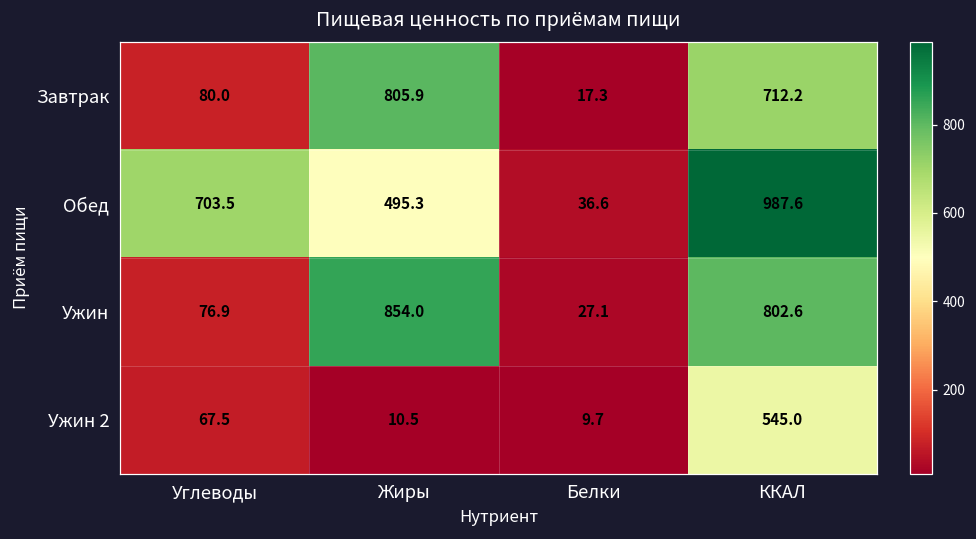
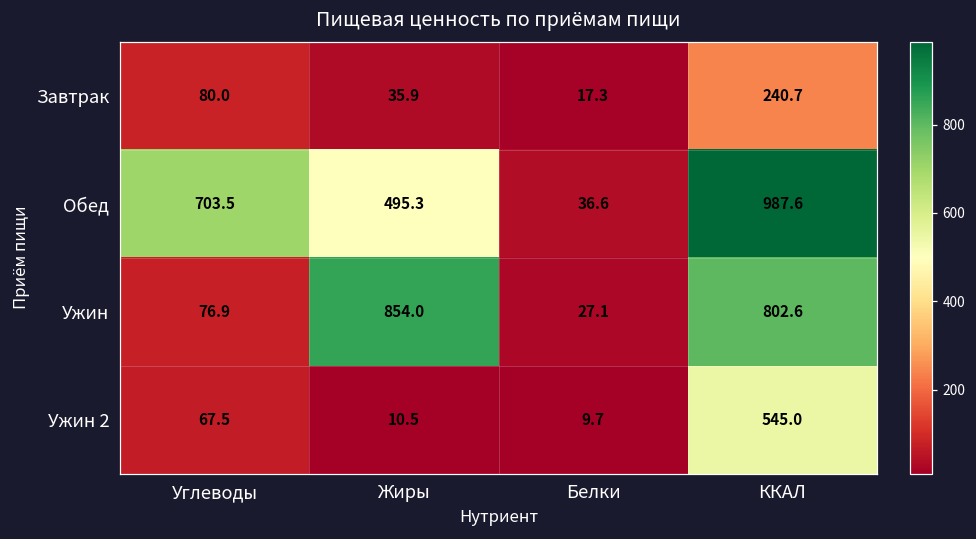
Завтрак, Жиры: 805.9 -> 35.9
Завтрак, ККАЛ: 712.2 -> 240.7
